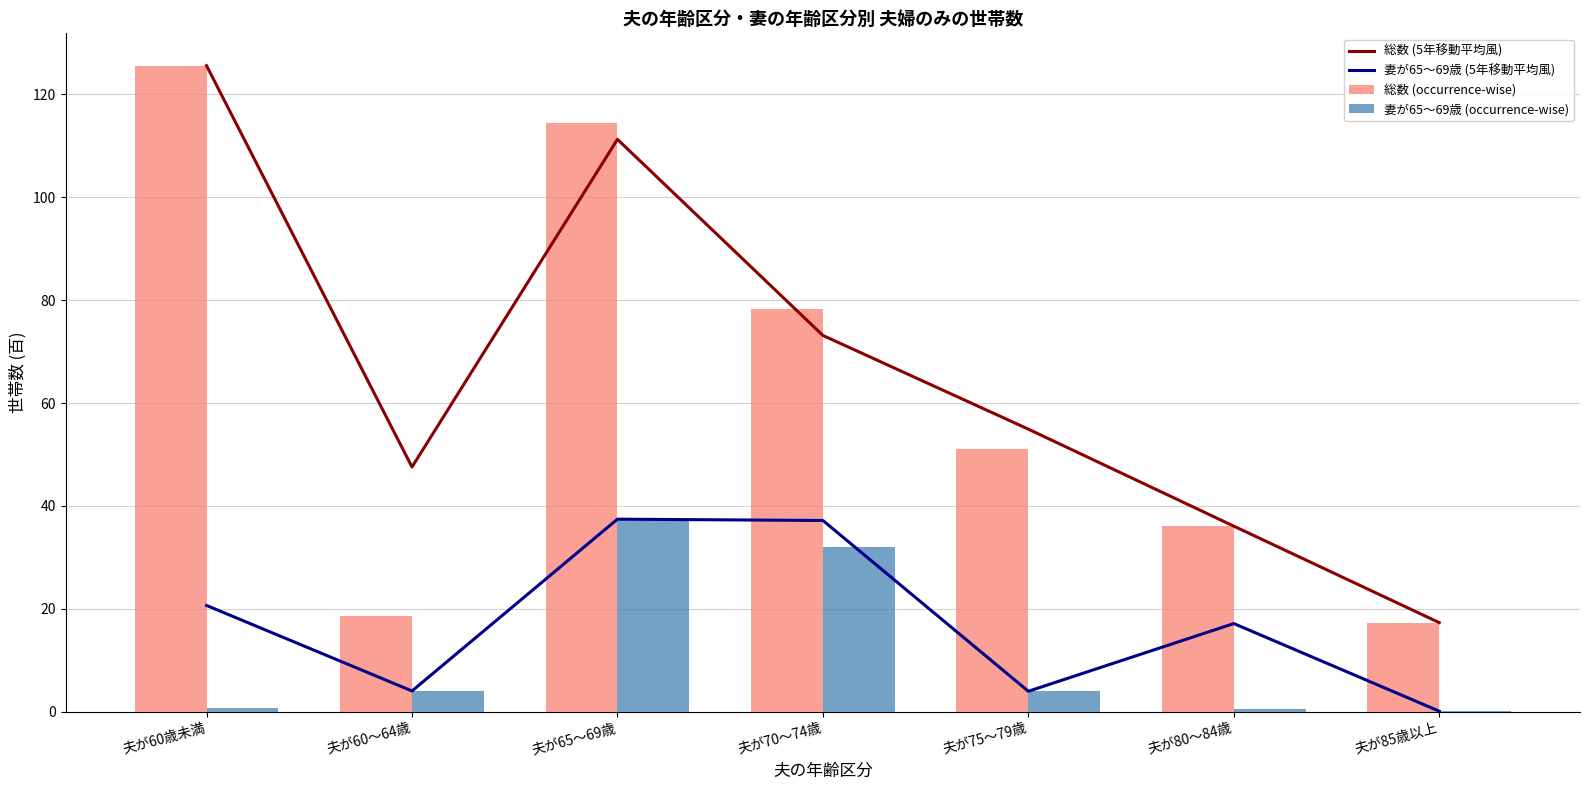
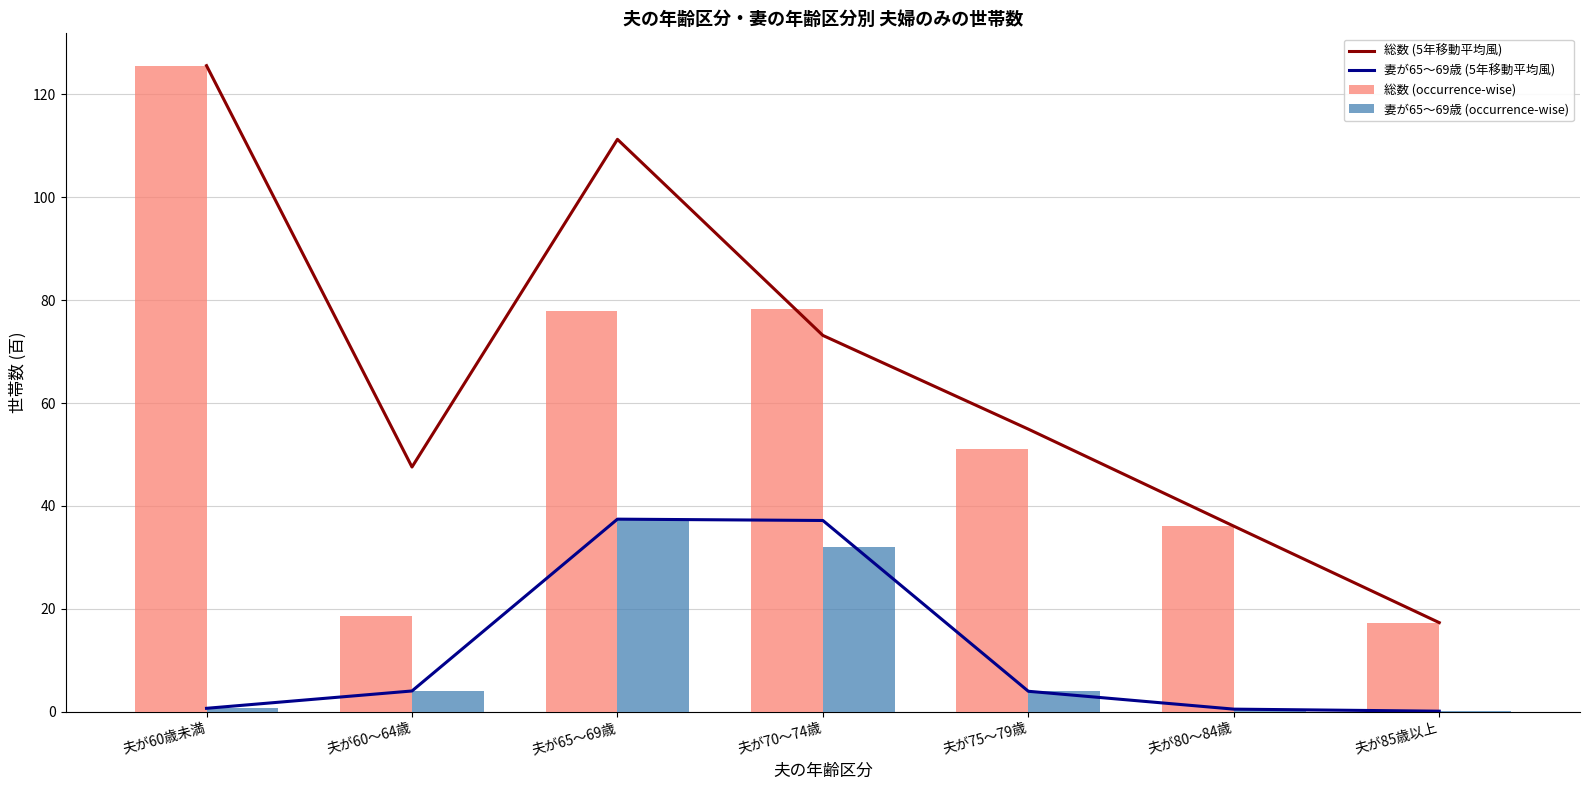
妻が65～69歳 (5年移動平均風), 夫が60歳未満: 21 -> 1
総数 (occurrence-wise), 夫が65～69歳: 114 -> 78
妻が65～69歳 (5年移動平均風), 夫が80～84歳: 17 -> 1
